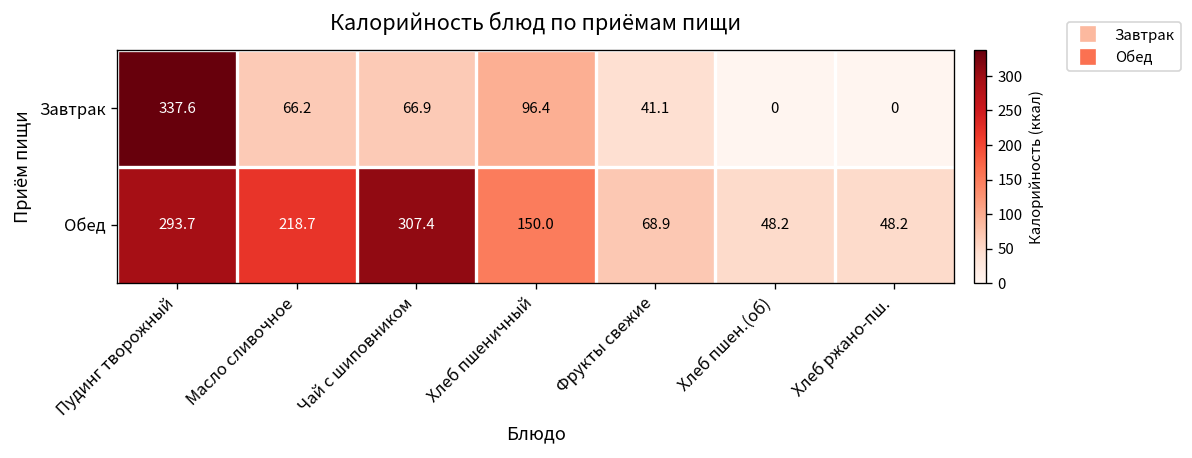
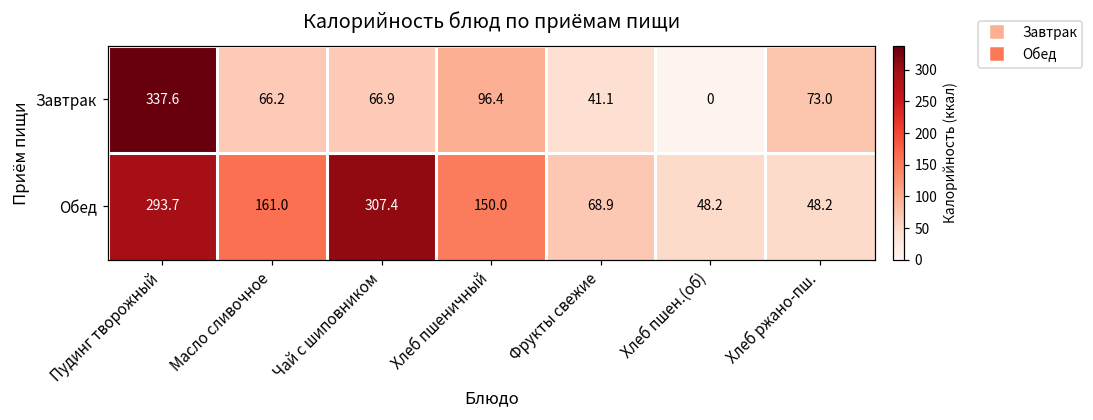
Завтрак, Хлеб ржано-пш.: 0 -> 73.0
Обед, Масло сливочное: 218.7 -> 161.0
